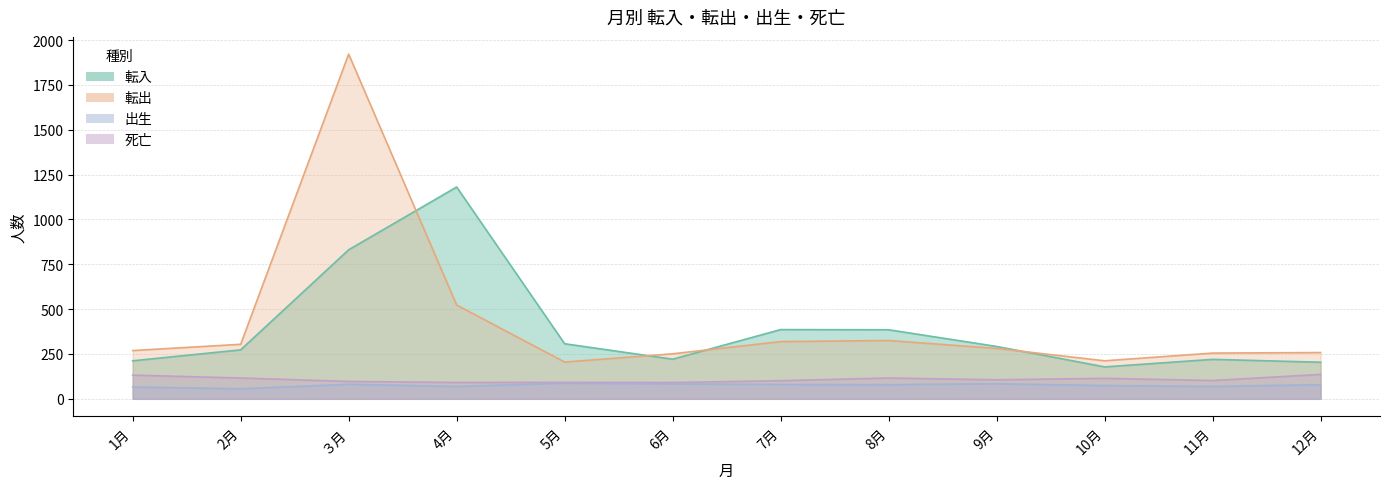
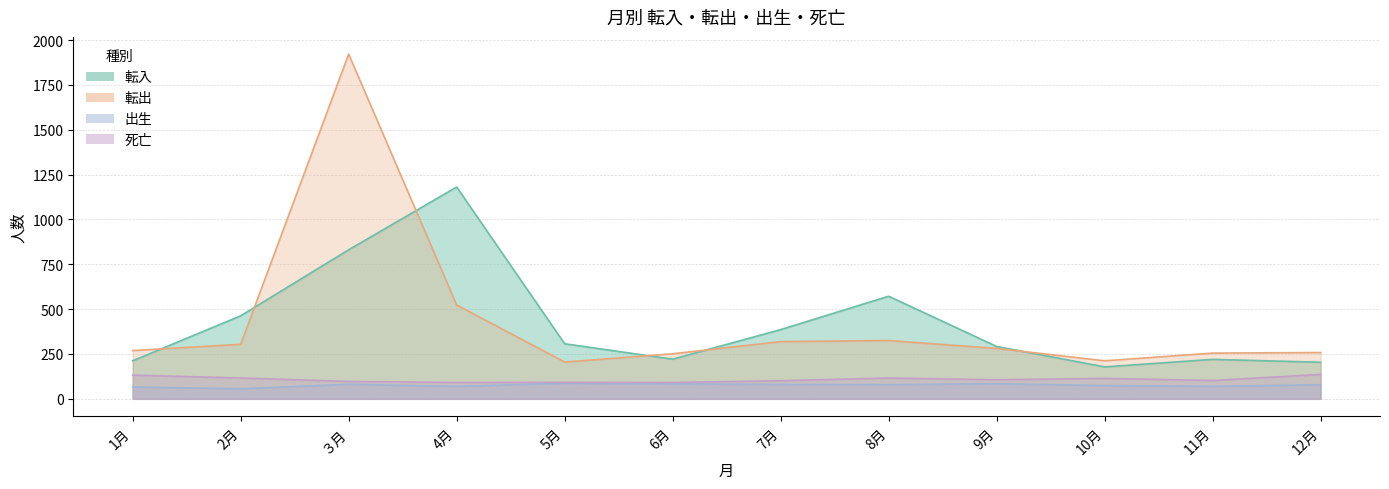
転入, 2月: 270 -> 460
転入, 8月: 390 -> 570
